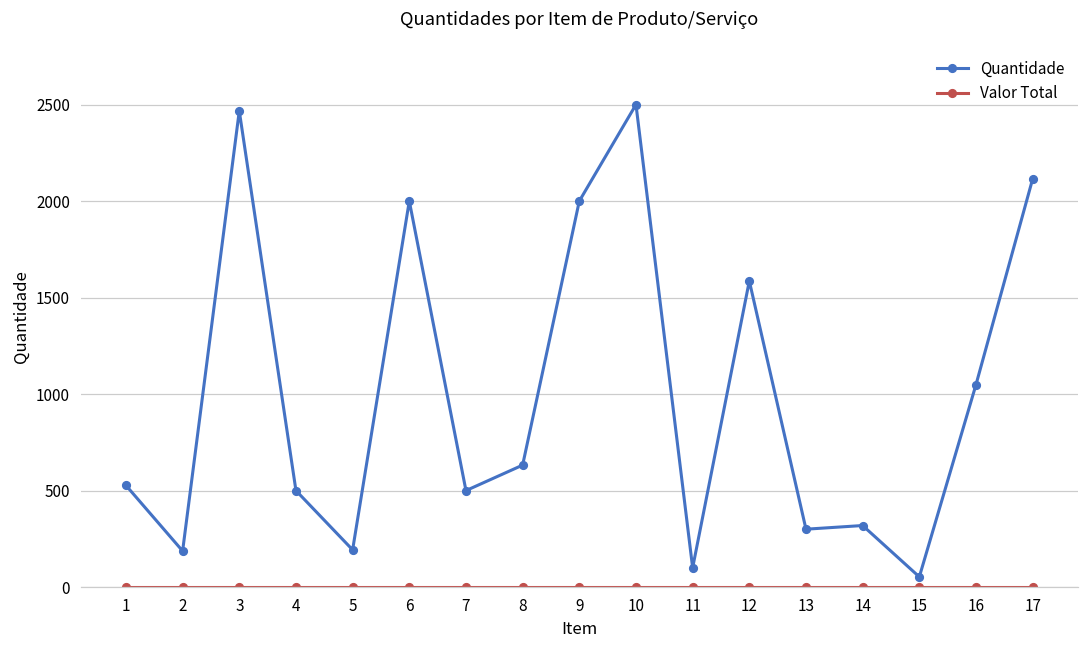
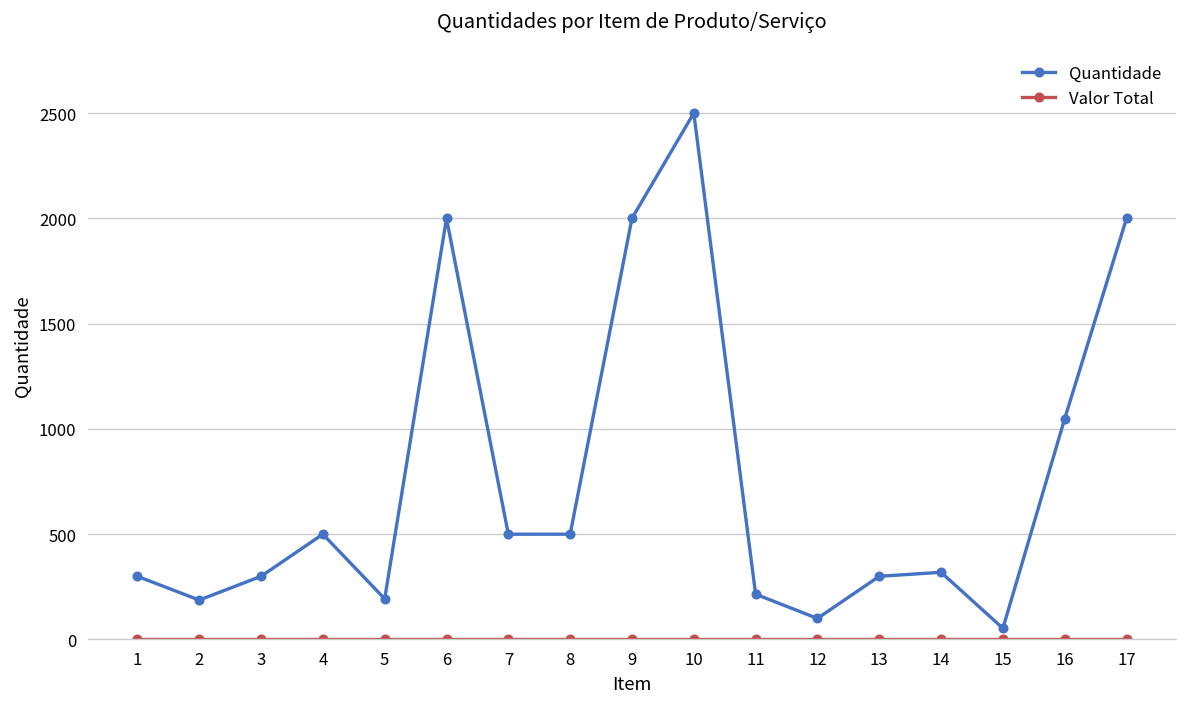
Quantidade, 1: 530 -> 300
Quantidade, 3: 2470 -> 300
Quantidade, 8: 630 -> 500
Quantidade, 11: 100 -> 220
Quantidade, 12: 1590 -> 100
Quantidade, 17: 2120 -> 2000
